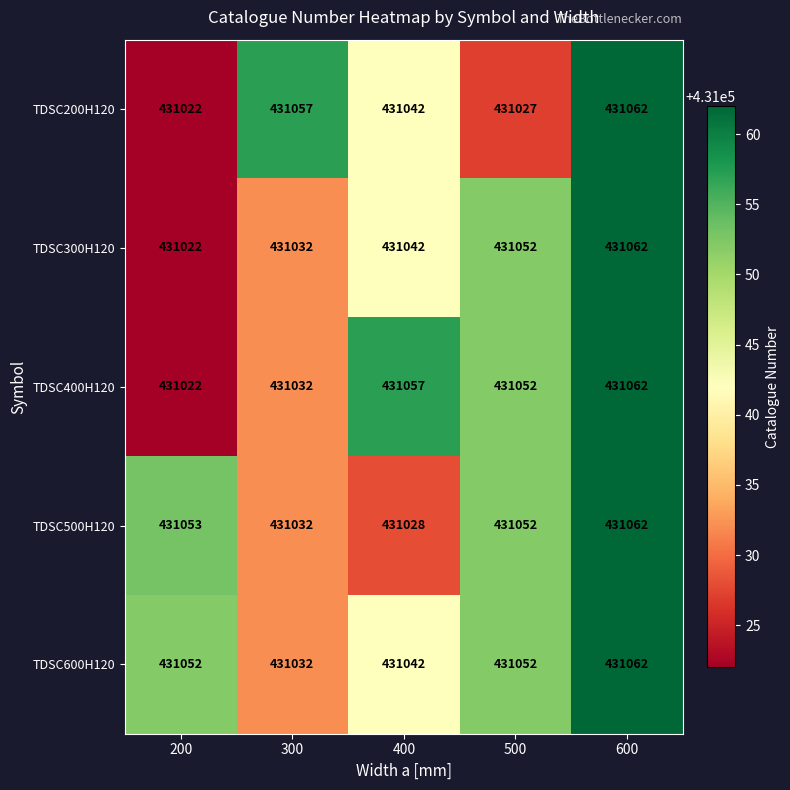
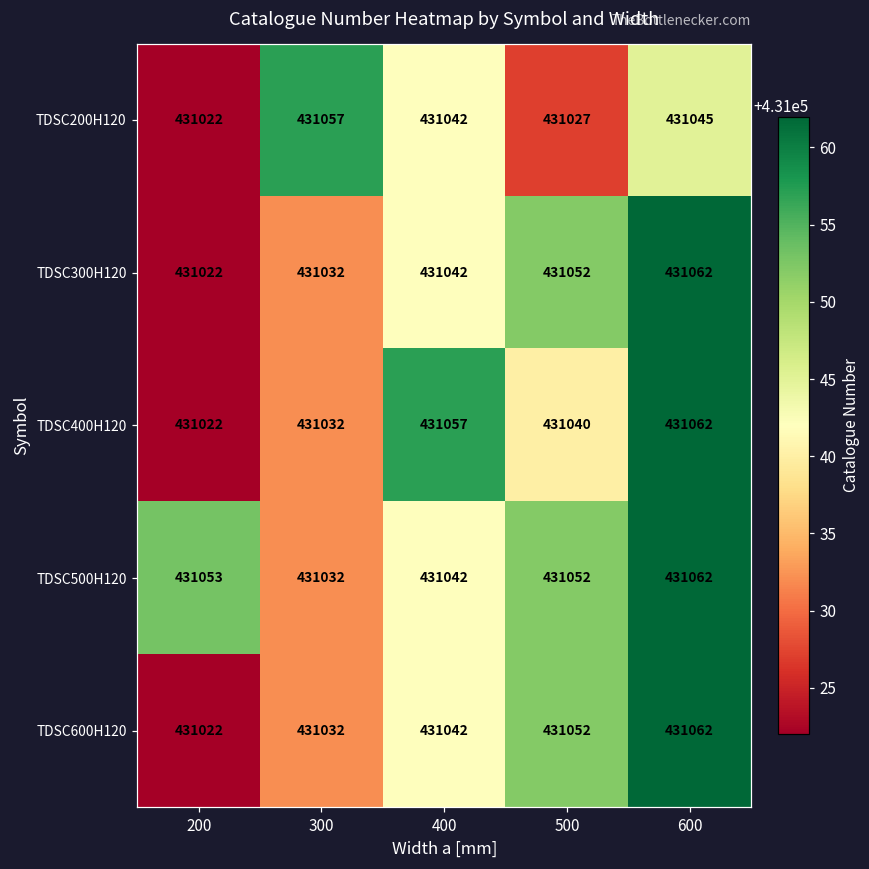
TDSC200H120, 600: 431062 -> 431045
TDSC400H120, 500: 431052 -> 431040
TDSC500H120, 400: 431028 -> 431042
TDSC600H120, 200: 431052 -> 431022
